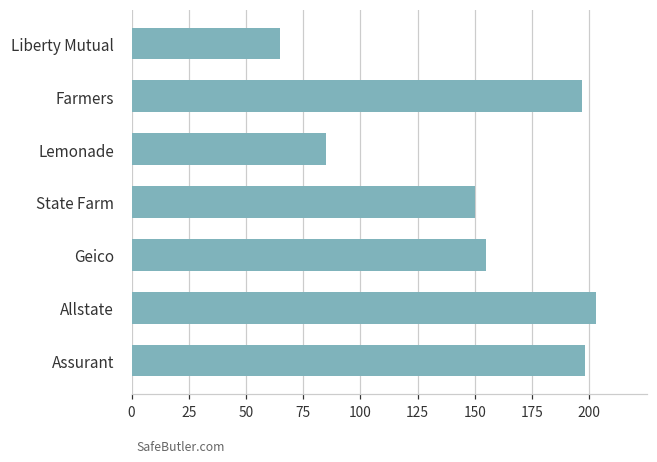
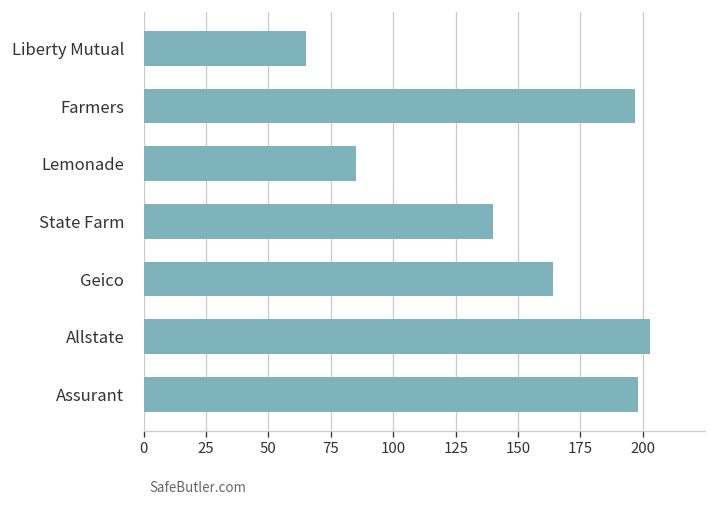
State Farm: 150 -> 140
Geico: 155 -> 164
